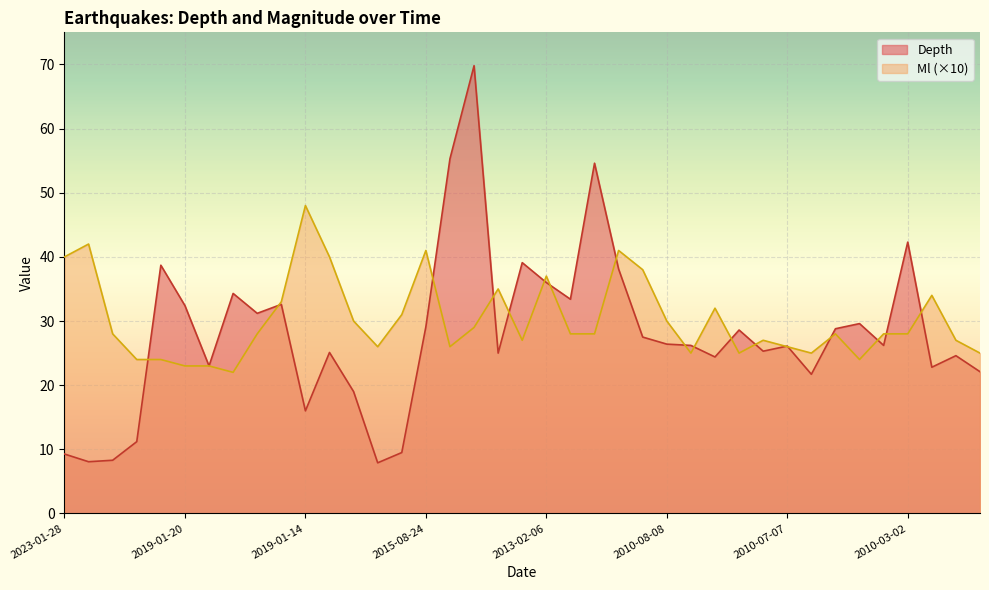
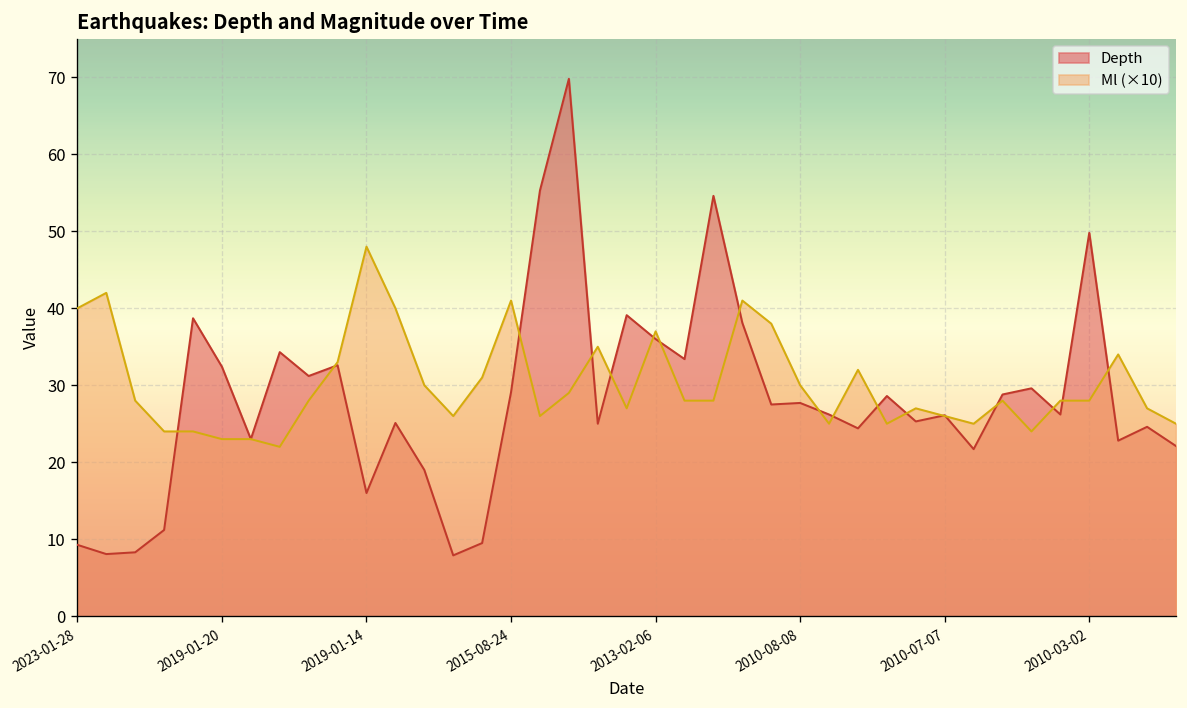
Depth, 2010-08-08: 26 -> 28
Depth, 2010-03-02: 42 -> 50
